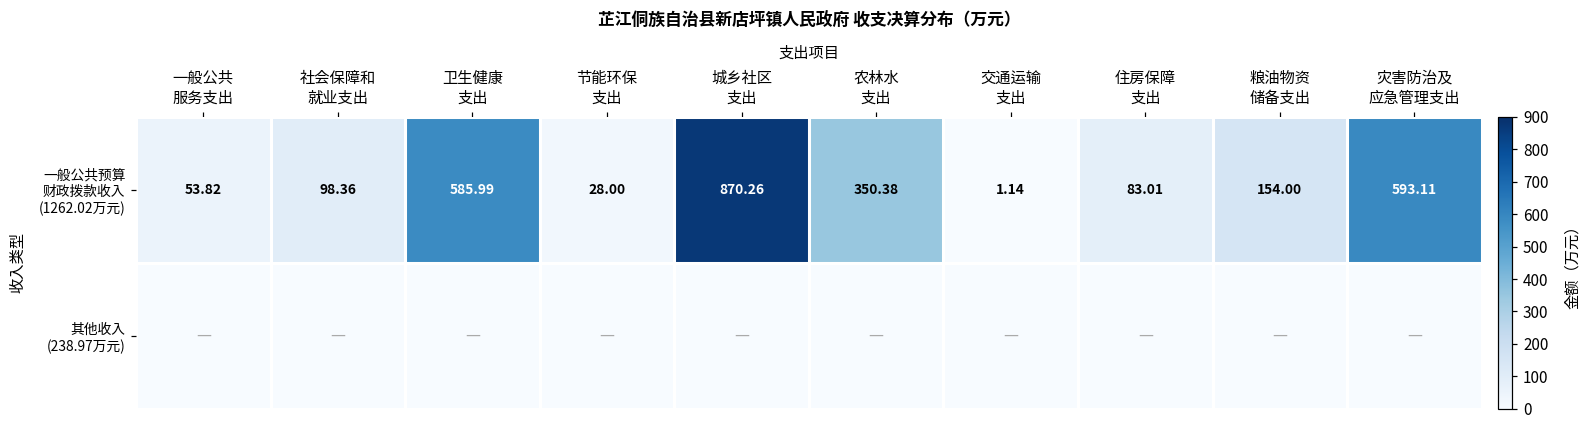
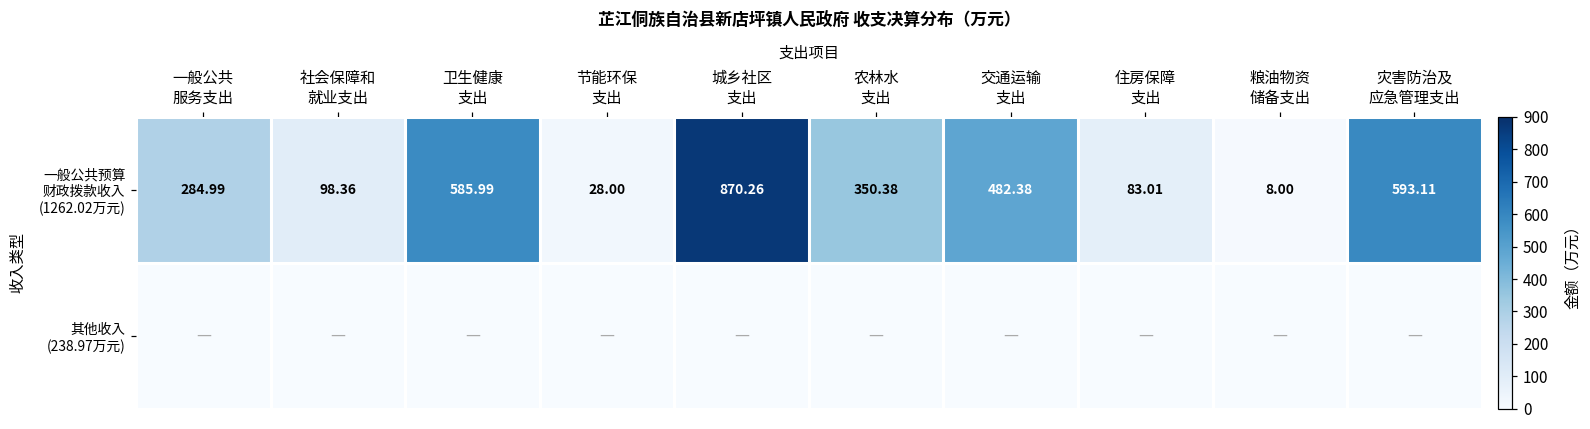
一般公共预算 财政拨款收入 (1262.02万元), 一般公共 服务支出: 53.82 -> 284.99
一般公共预算 财政拨款收入 (1262.02万元), 交通运输 支出: 1.14 -> 482.38
一般公共预算 财政拨款收入 (1262.02万元), 粮油物资 储备支出: 154.00 -> 8.00
